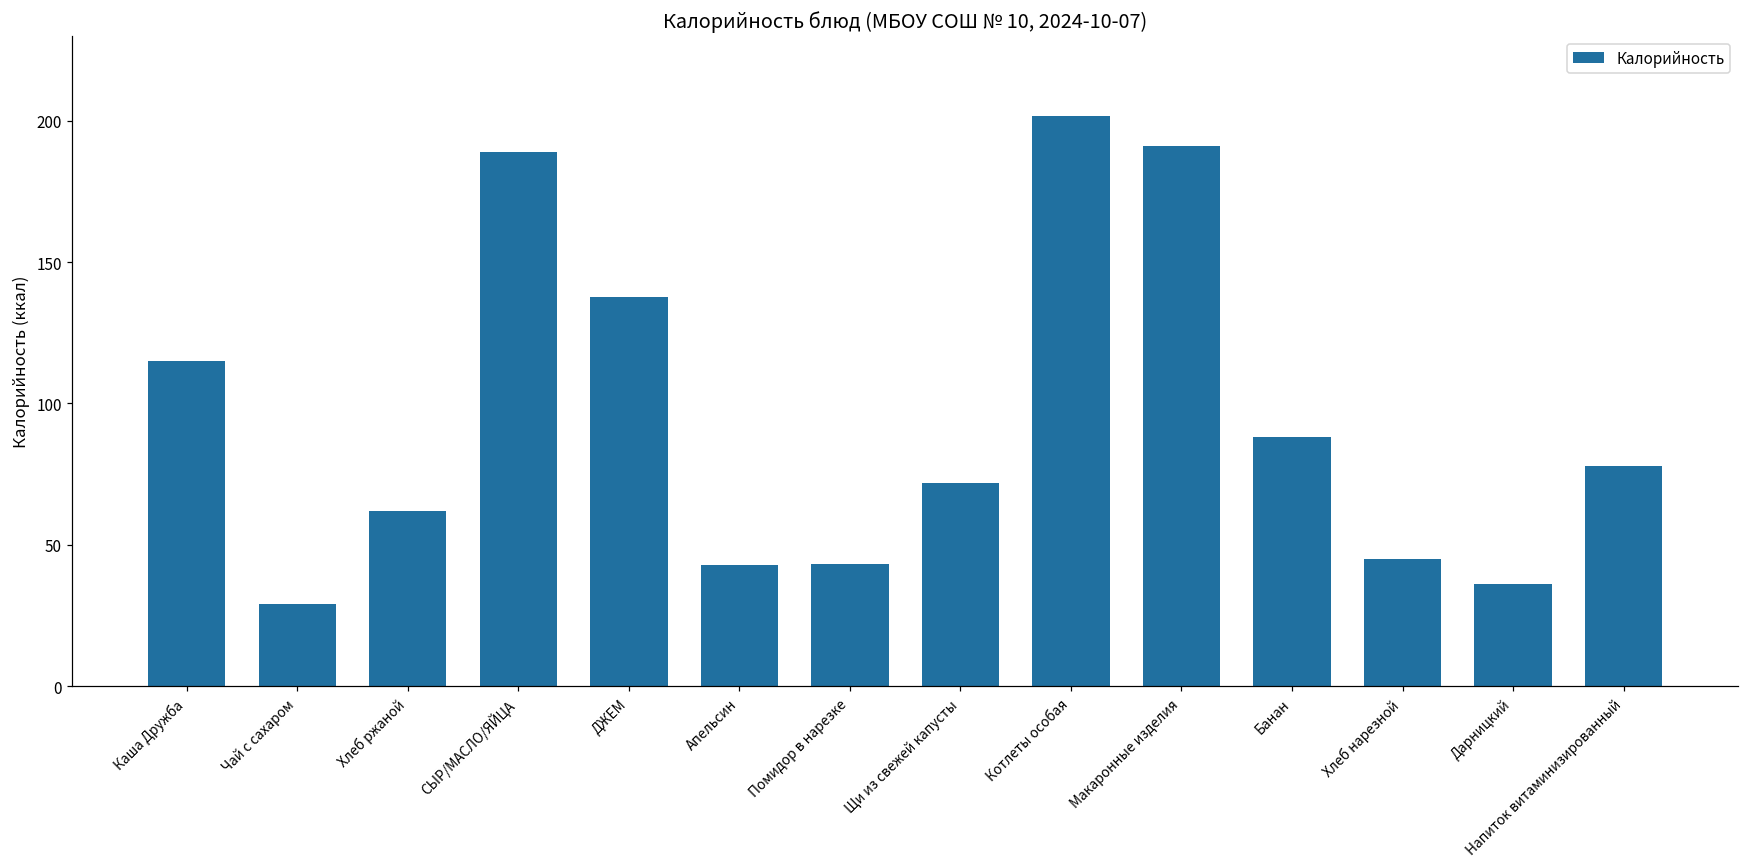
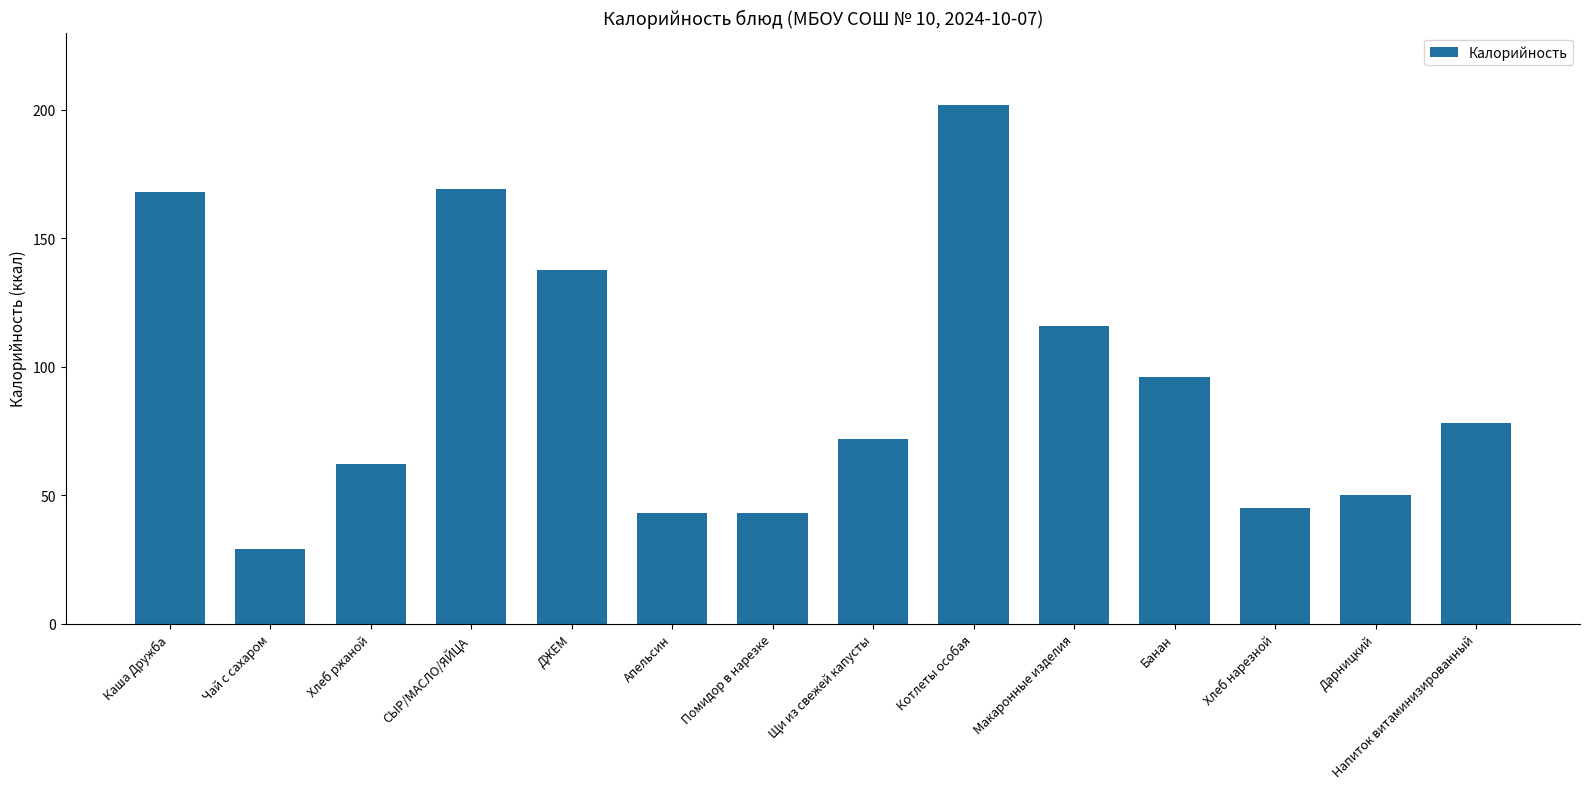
Каша Дружба: 115 -> 168
СЫР/МАСЛО/ЯЙЦА: 189 -> 169
Макаронные изделия: 191 -> 116
Банан: 88 -> 96
Дарницкий: 36 -> 50
